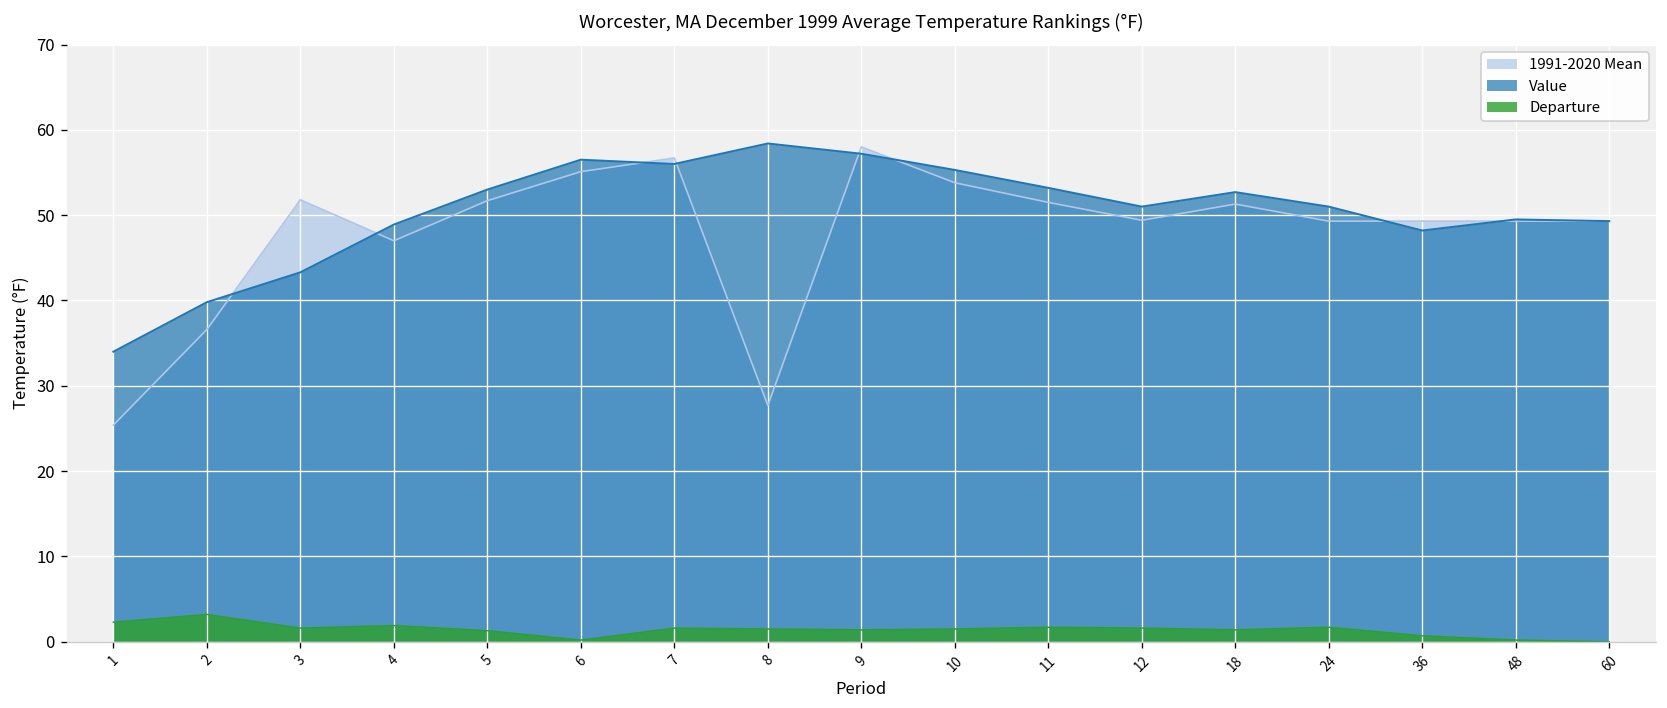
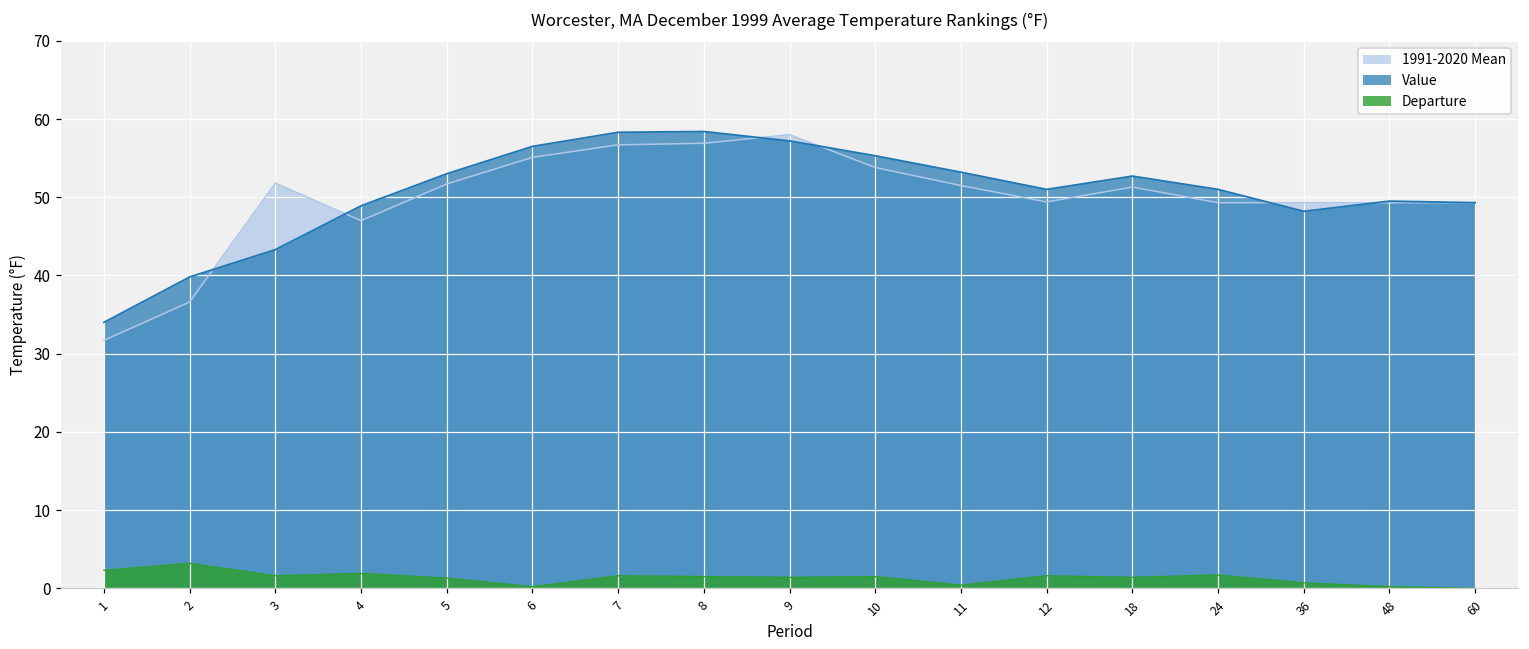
1991-2020 Mean, 1: 25 -> 32
Value, 7: 56 -> 58
1991-2020 Mean, 8: 28 -> 57
Departure, 11: 2 -> 0
